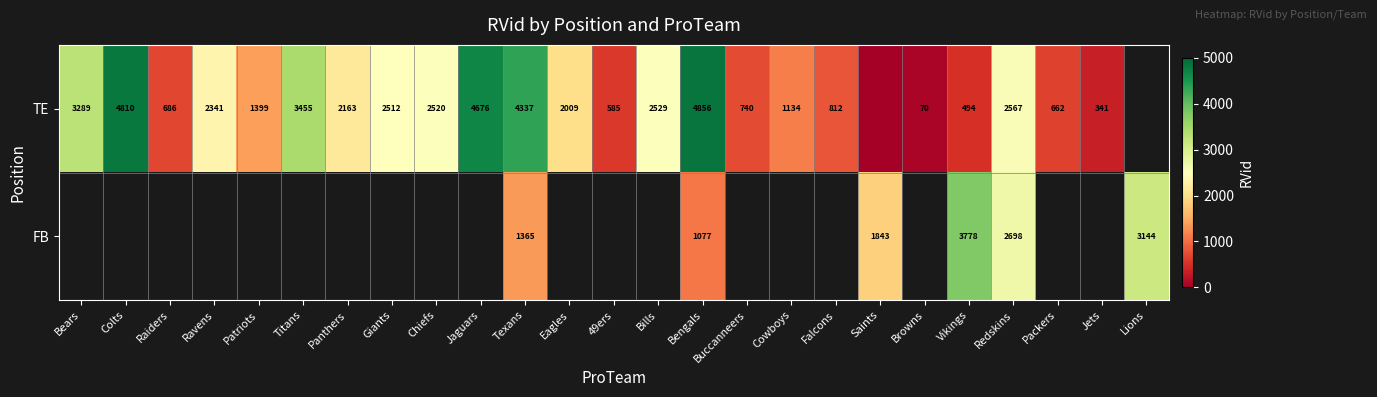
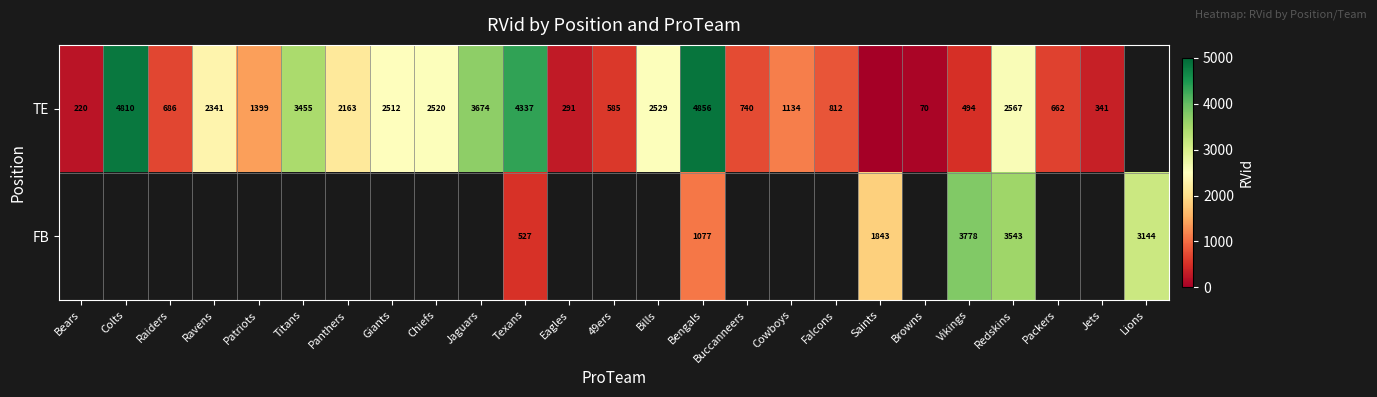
TE, Bears: 3289 -> 220
TE, Jaguars: 4676 -> 3674
TE, Eagles: 2009 -> 291
FB, Texans: 1365 -> 527
FB, Redskins: 2698 -> 3543
